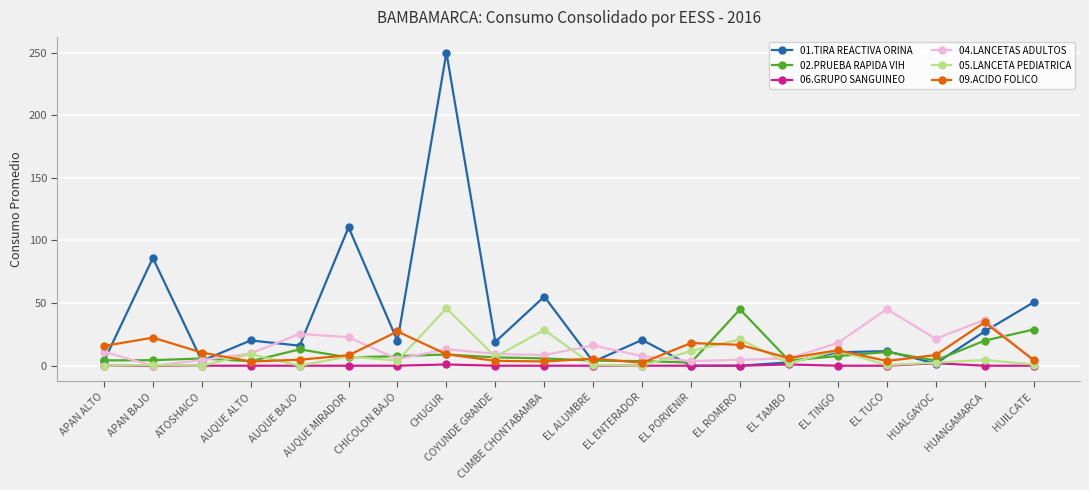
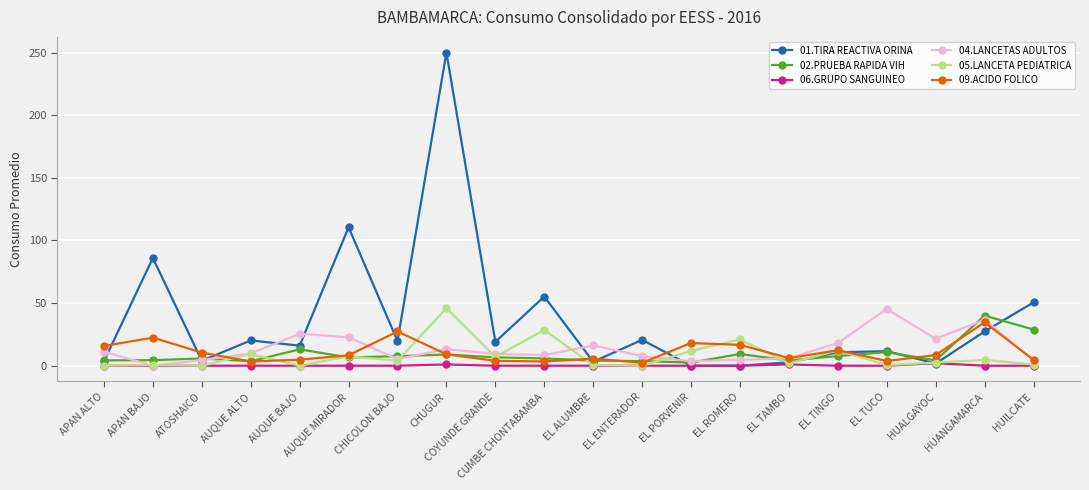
02.PRUEBA RAPIDA VIH, EL ROMERO: 45 -> 9
02.PRUEBA RAPIDA VIH, HUANGAMARCA: 20 -> 40
